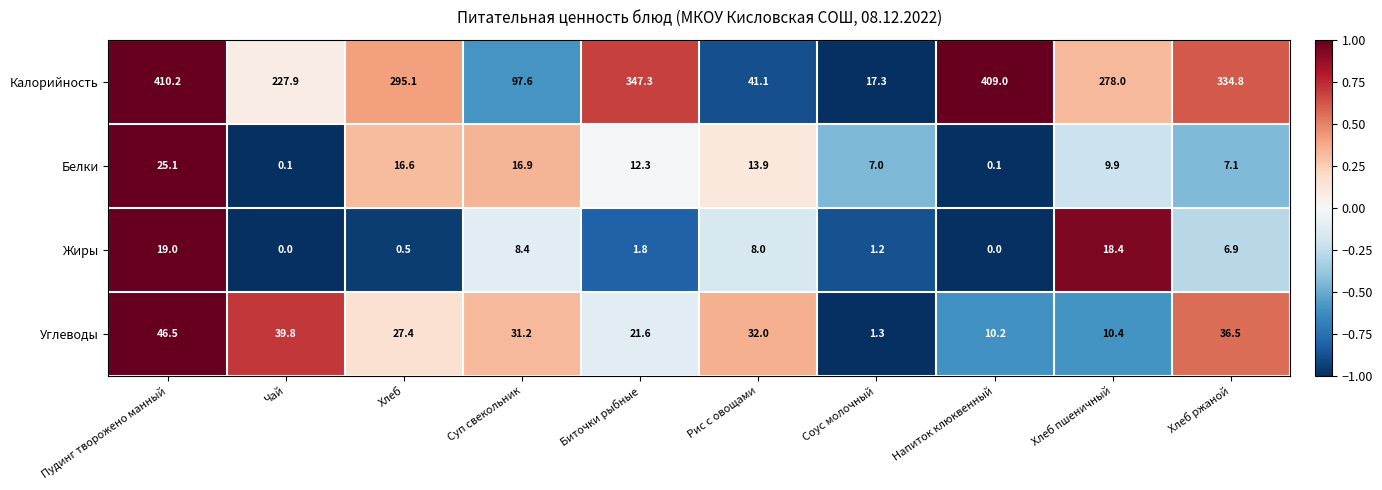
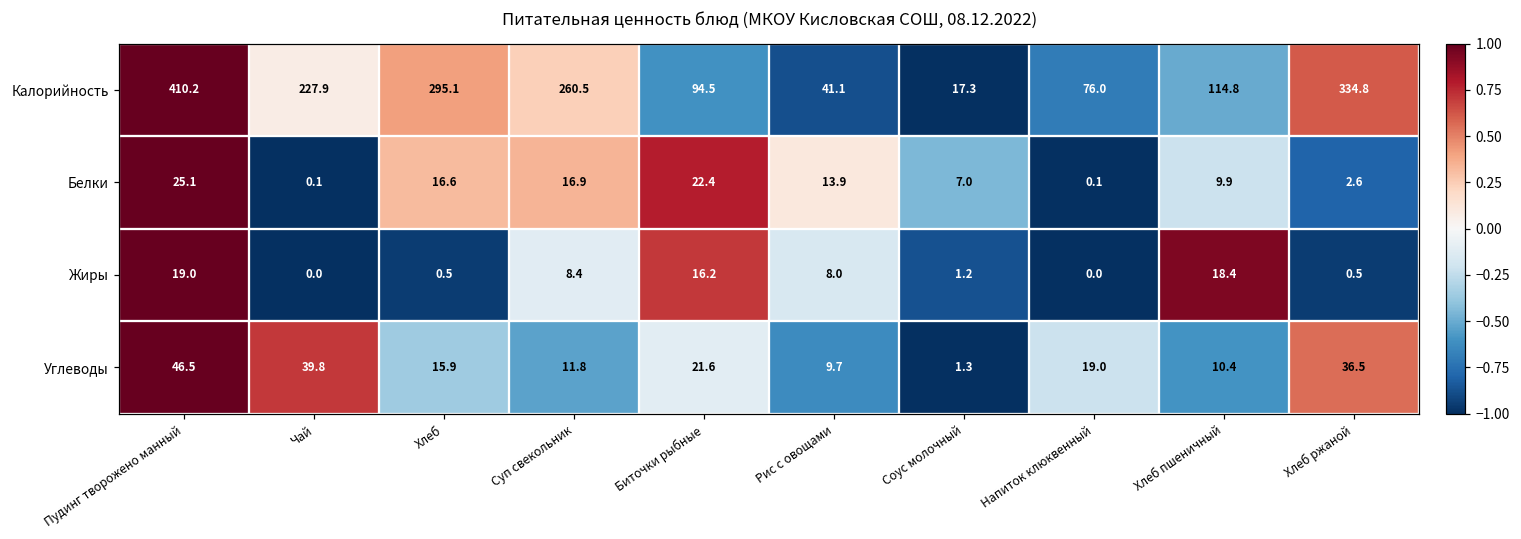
Калорийность, Суп свекольник: 97.6 -> 260.5
Калорийность, Биточки рыбные: 347.3 -> 94.5
Калорийность, Напиток клюквенный: 409.0 -> 76.0
Калорийность, Хлеб пшеничный: 278.0 -> 114.8
Белки, Биточки рыбные: 12.3 -> 22.4
Белки, Хлеб ржаной: 7.1 -> 2.6
Жиры, Биточки рыбные: 1.8 -> 16.2
Жиры, Хлеб ржаной: 6.9 -> 0.5
Углеводы, Хлеб: 27.4 -> 15.9
Углеводы, Суп свекольник: 31.2 -> 11.8
Углеводы, Рис с овощами: 32.0 -> 9.7
Углеводы, Напиток клюквенный: 10.2 -> 19.0
